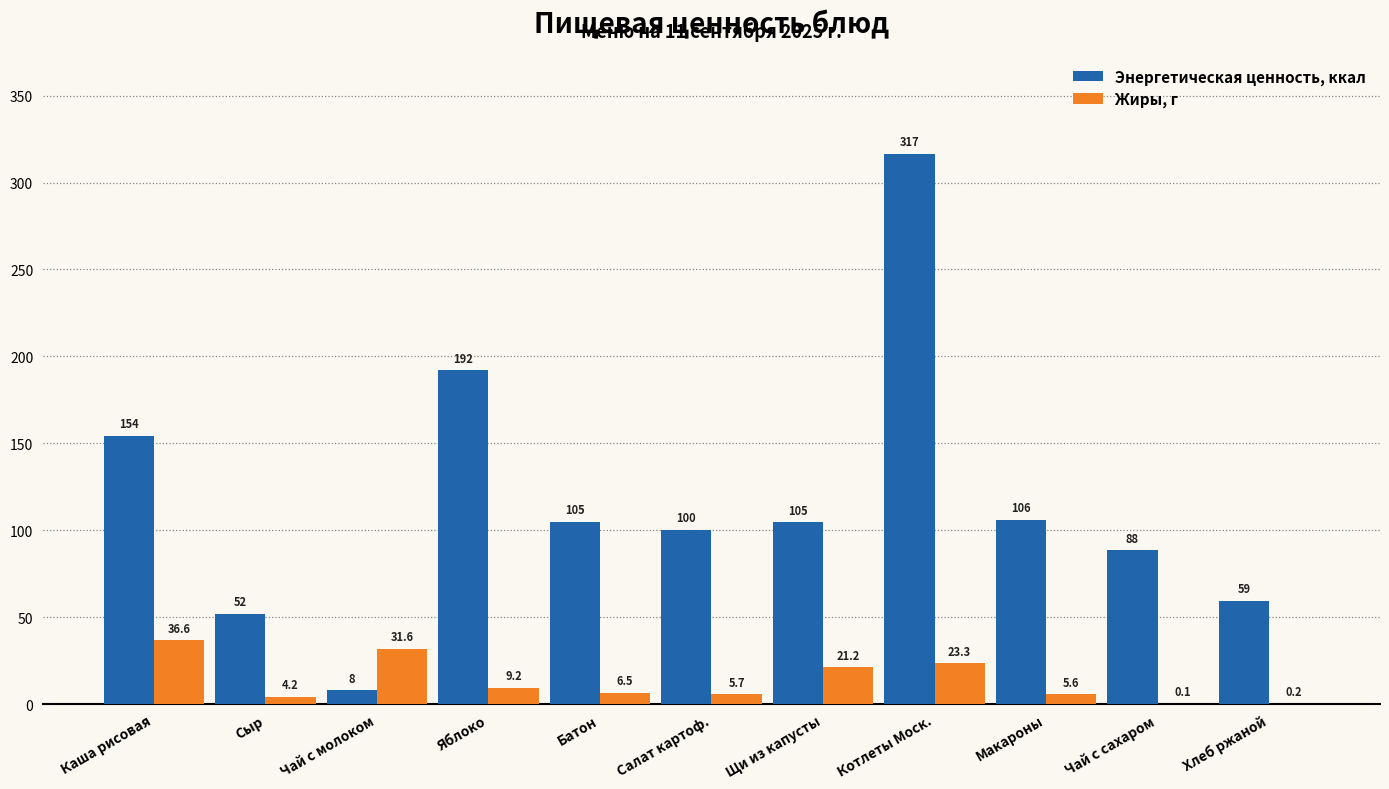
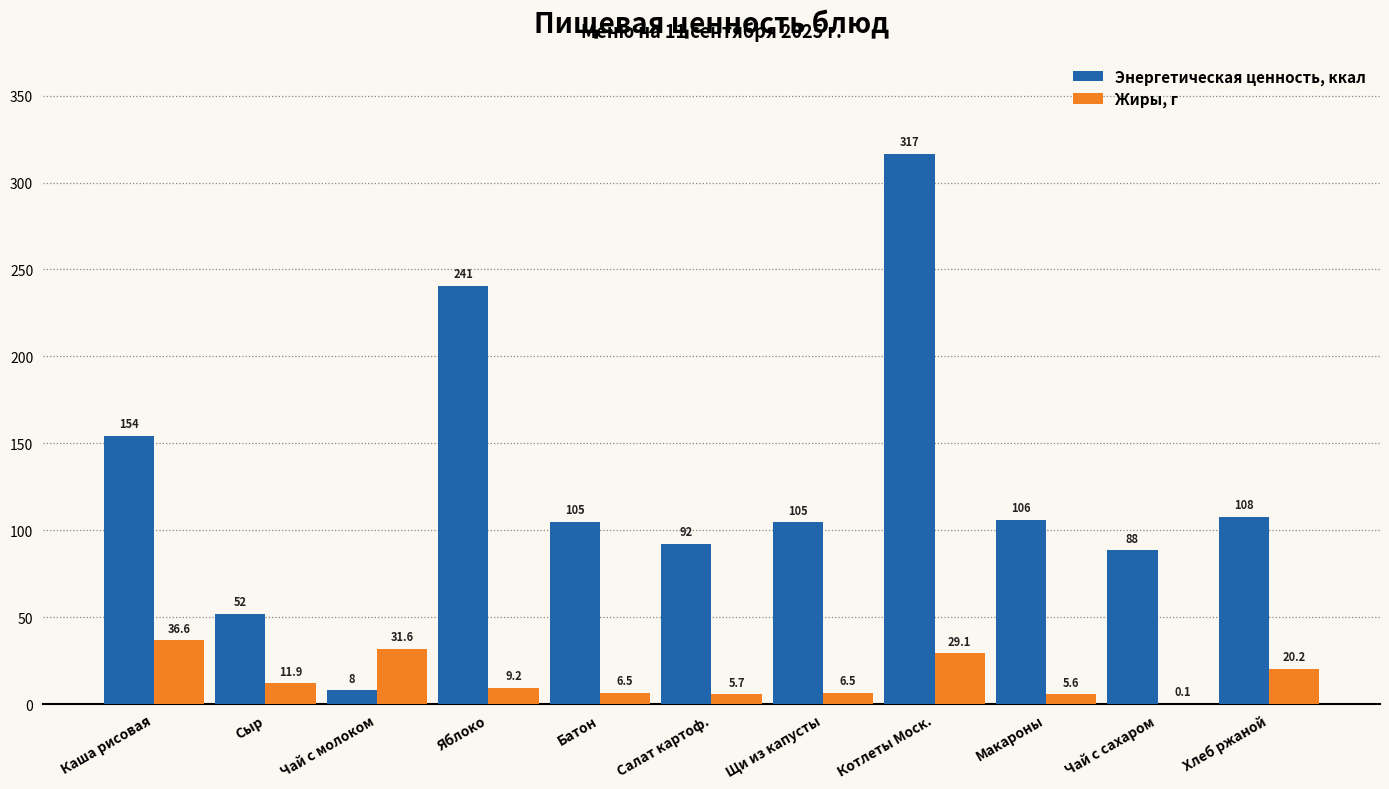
Жиры, г, Сыр: 4.2 -> 11.9
Энергетическая ценность, ккал, Яблоко: 192 -> 241
Энергетическая ценность, ккал, Салат картоф.: 100 -> 92
Жиры, г, Щи из капусты: 21.2 -> 6.5
Жиры, г, Котлеты Моск.: 23.3 -> 29.1
Энергетическая ценность, ккал, Хлеб ржаной: 59 -> 108
Жиры, г, Хлеб ржаной: 0.2 -> 20.2
